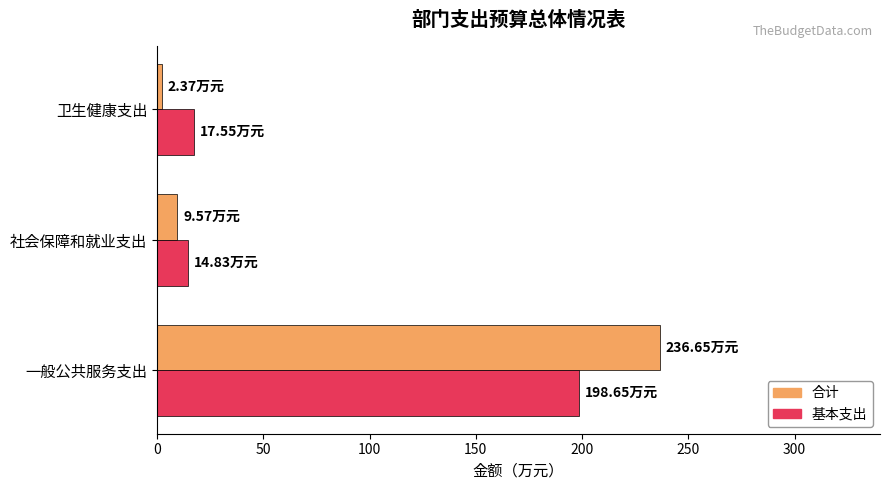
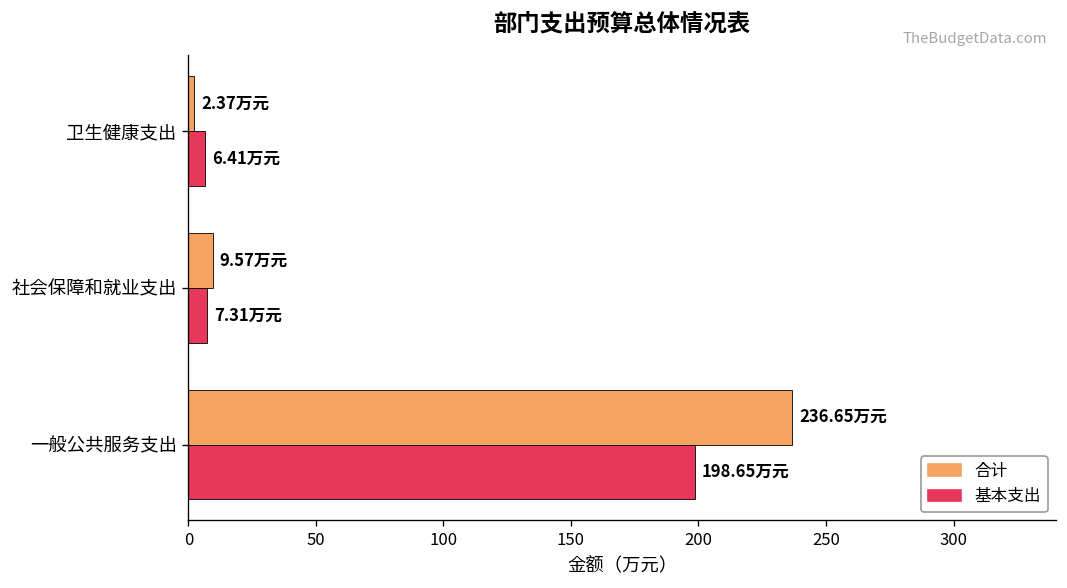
基本支出, 卫生健康支出: 17.55 -> 6.41
基本支出, 社会保障和就业支出: 14.83 -> 7.31
